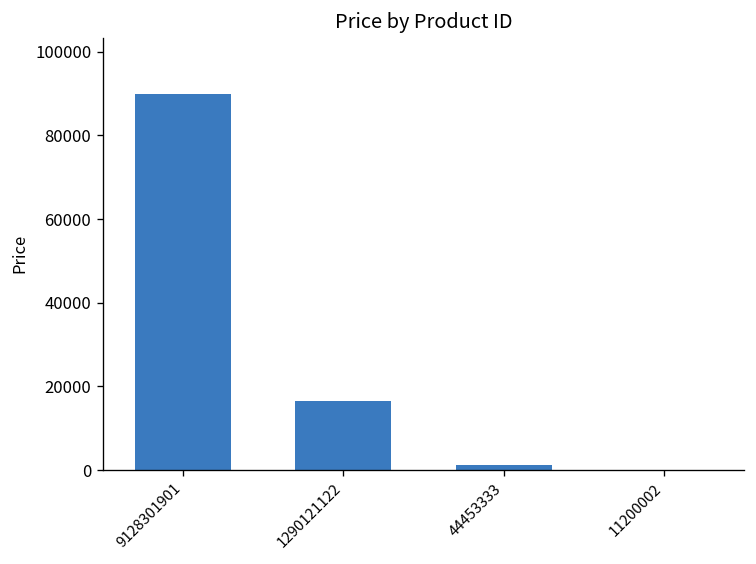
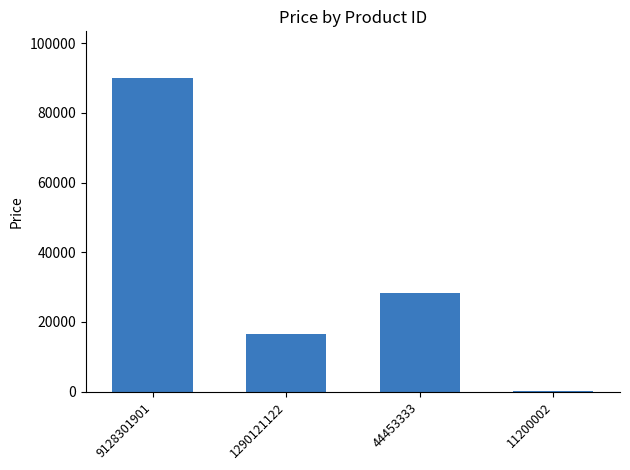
44453333: 1000 -> 28000
